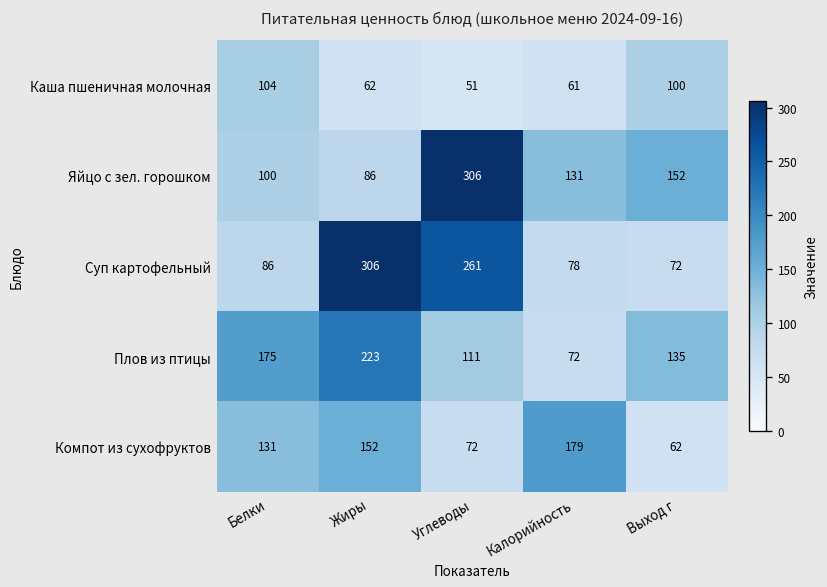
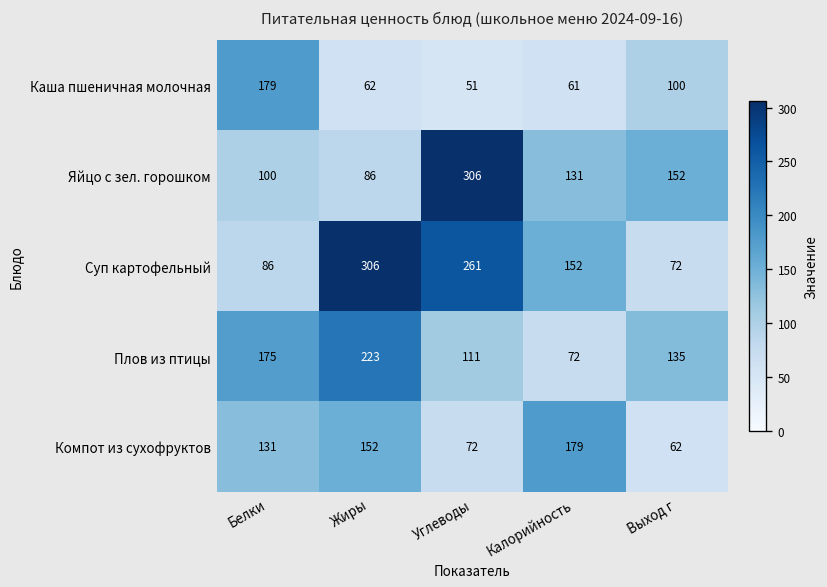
Каша пшеничная молочная, Белки: 104 -> 179
Суп картофельный, Калорийность: 78 -> 152
